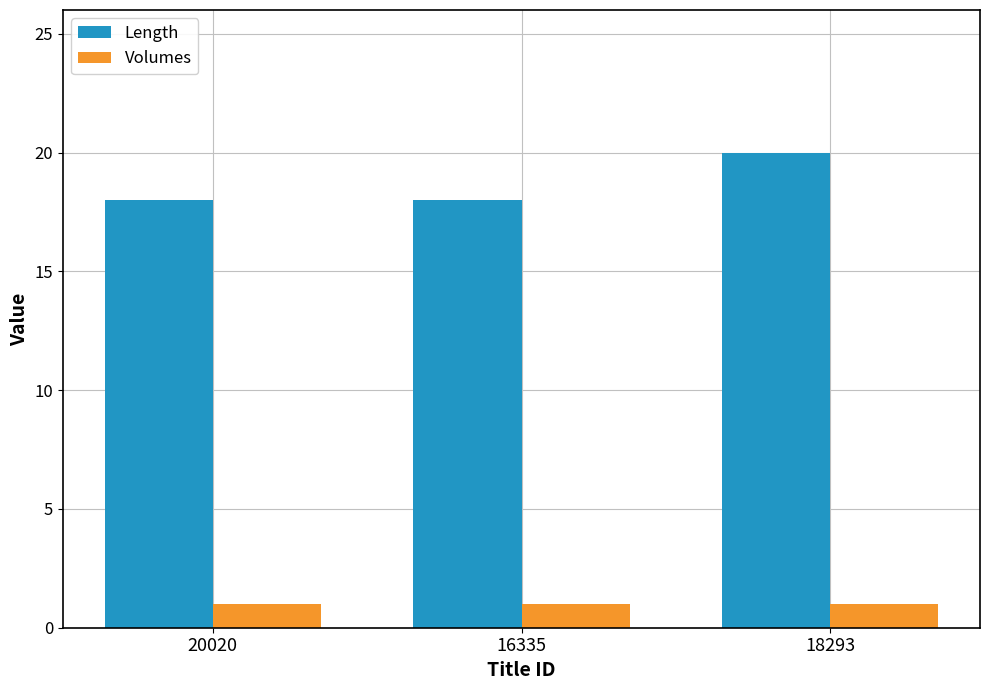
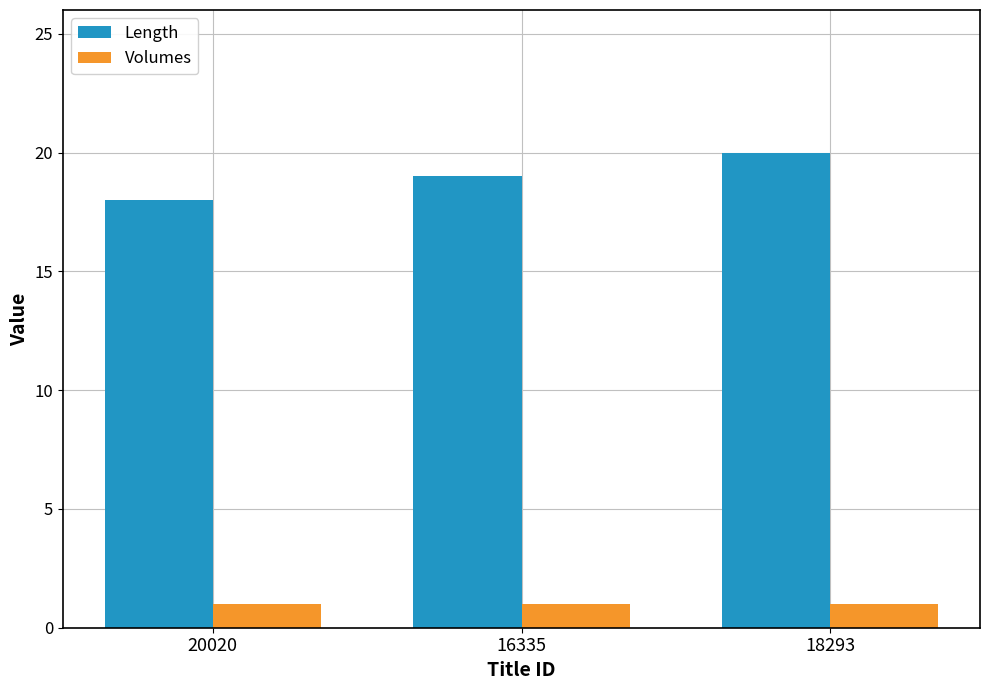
Length, 16335: 18 -> 19
